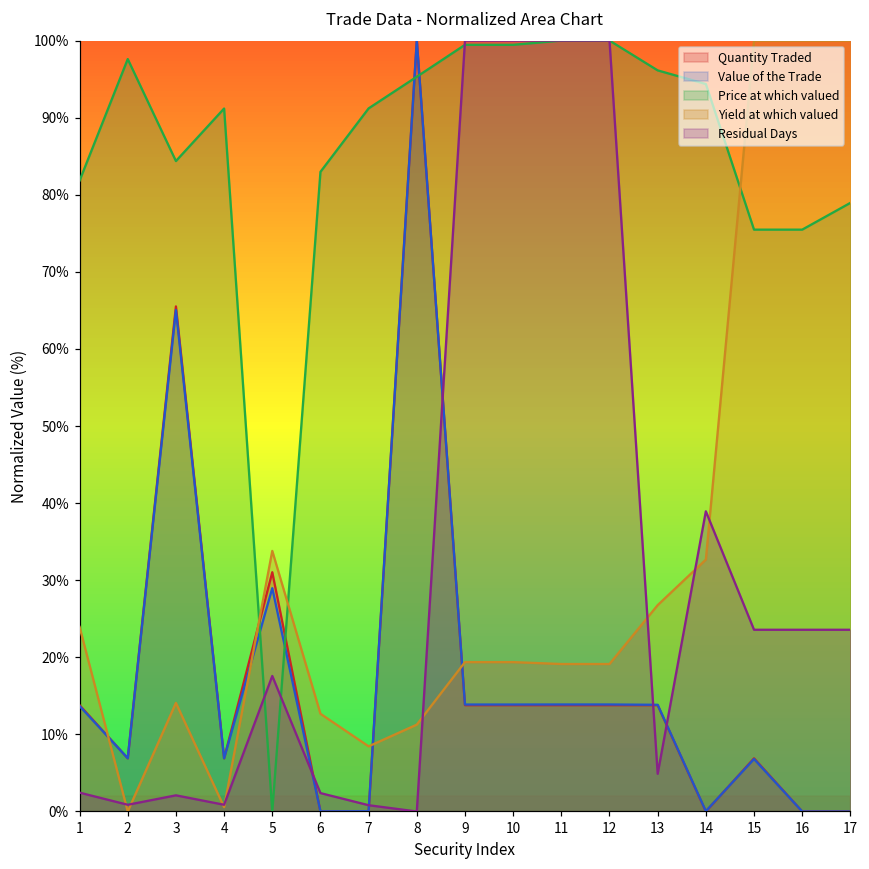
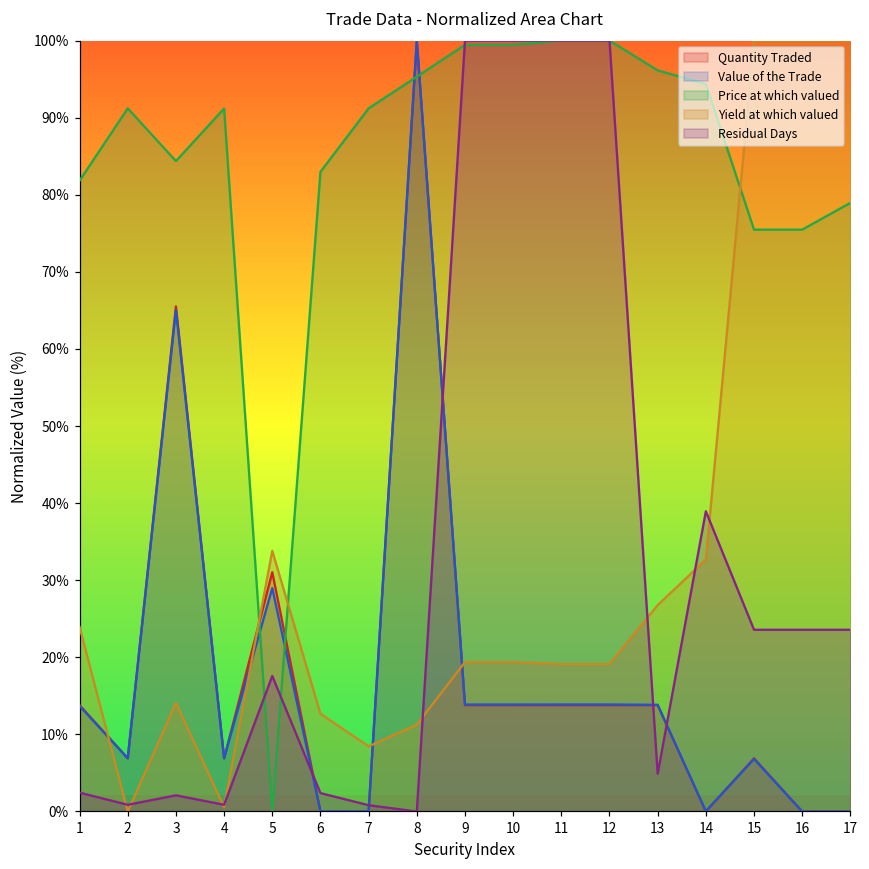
Price at which valued, 2: 98% -> 91%
